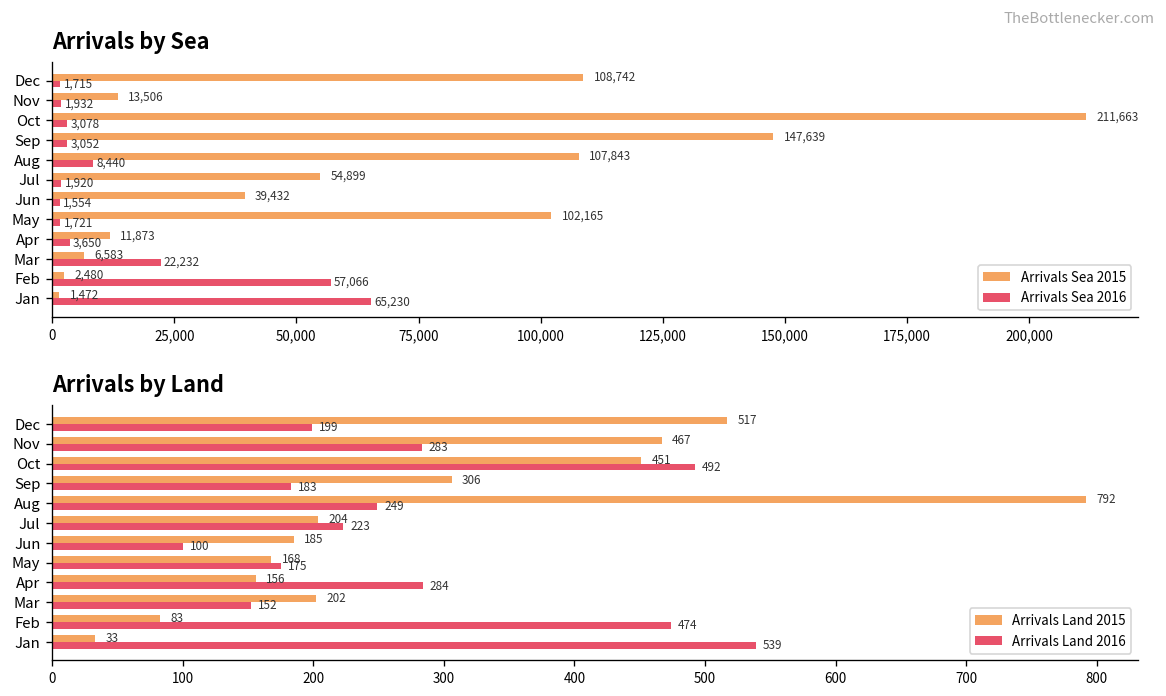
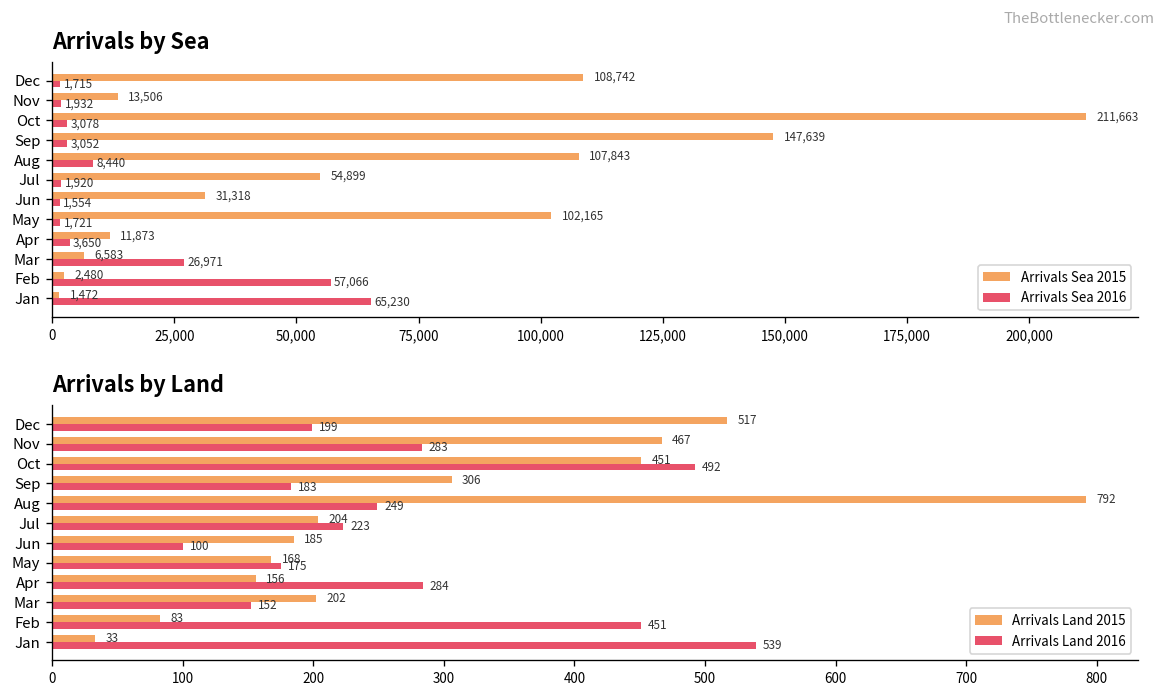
Arrivals by Sea, Arrivals Sea 2015, Jun: 39,432 -> 31,318
Arrivals by Sea, Arrivals Sea 2016, Mar: 22,232 -> 26,971
Arrivals by Land, Arrivals Land 2016, Feb: 474 -> 451
